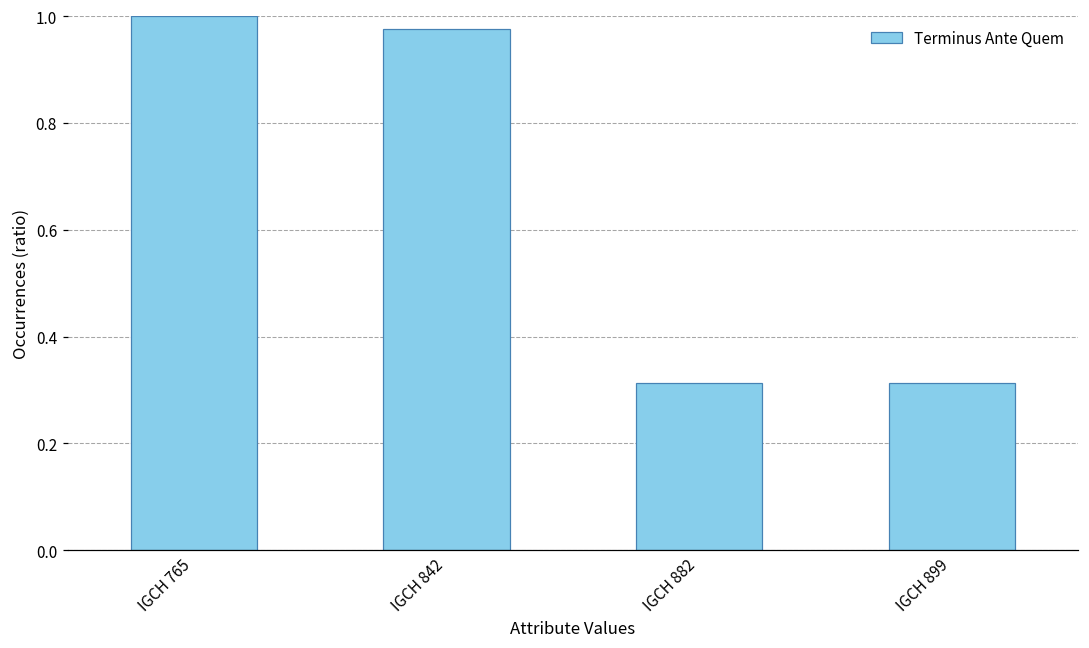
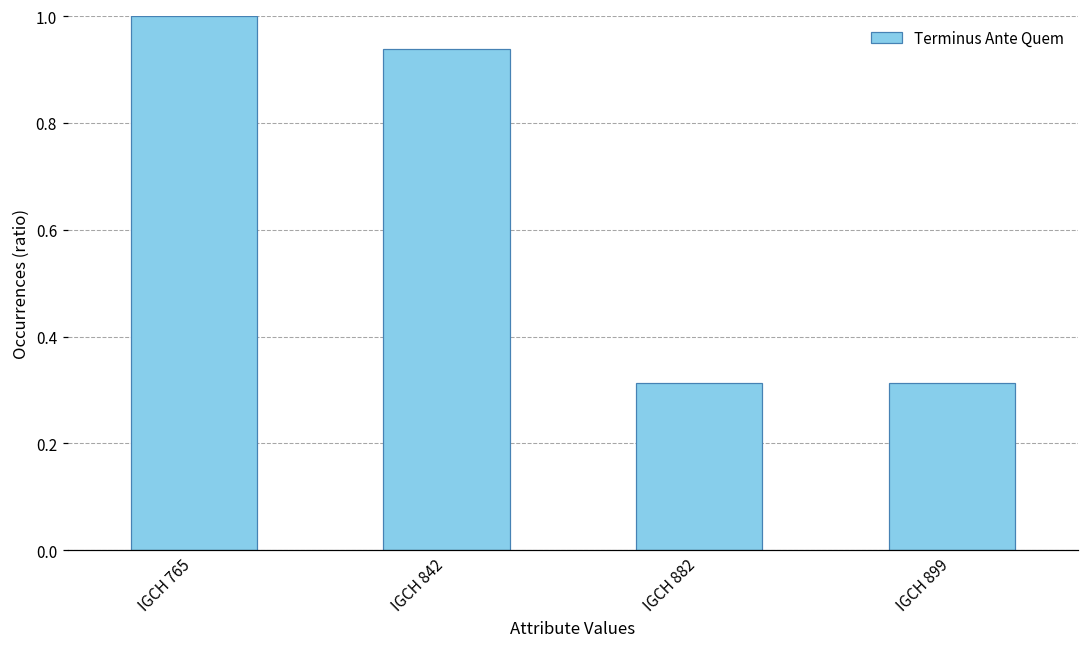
IGCH 842: 0.98 -> 0.94
